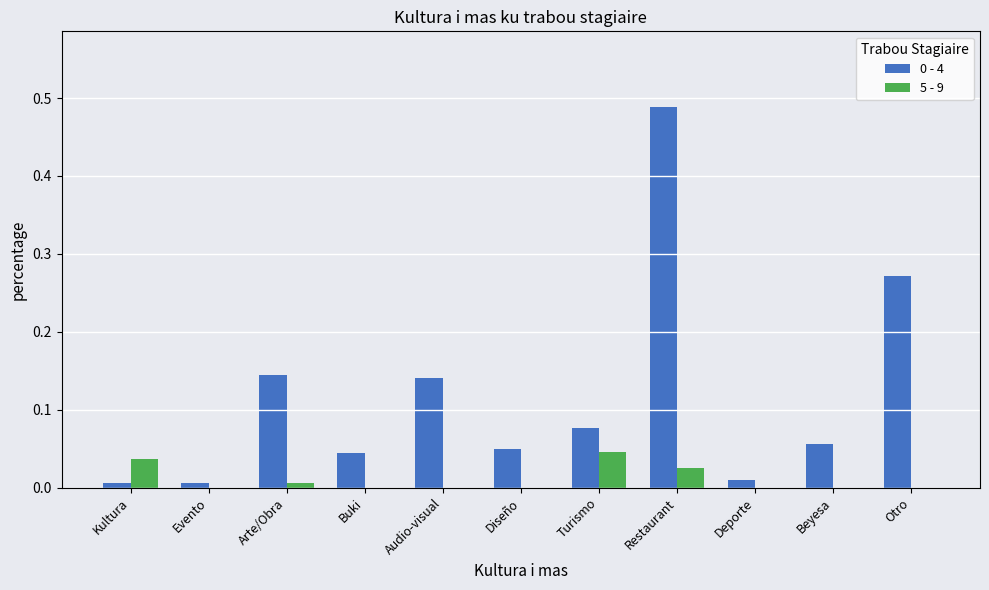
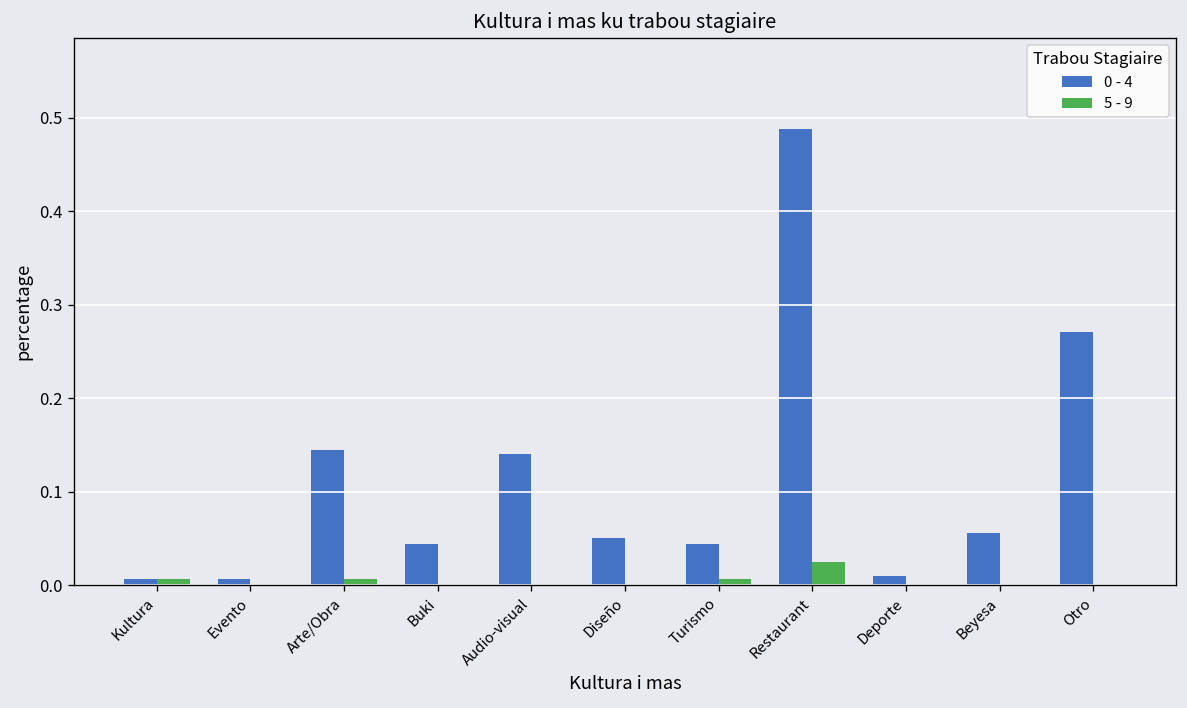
5 - 9, Kultura: 0.04 -> 0.01
0 - 4, Turismo: 0.08 -> 0.04
5 - 9, Turismo: 0.05 -> 0.01
